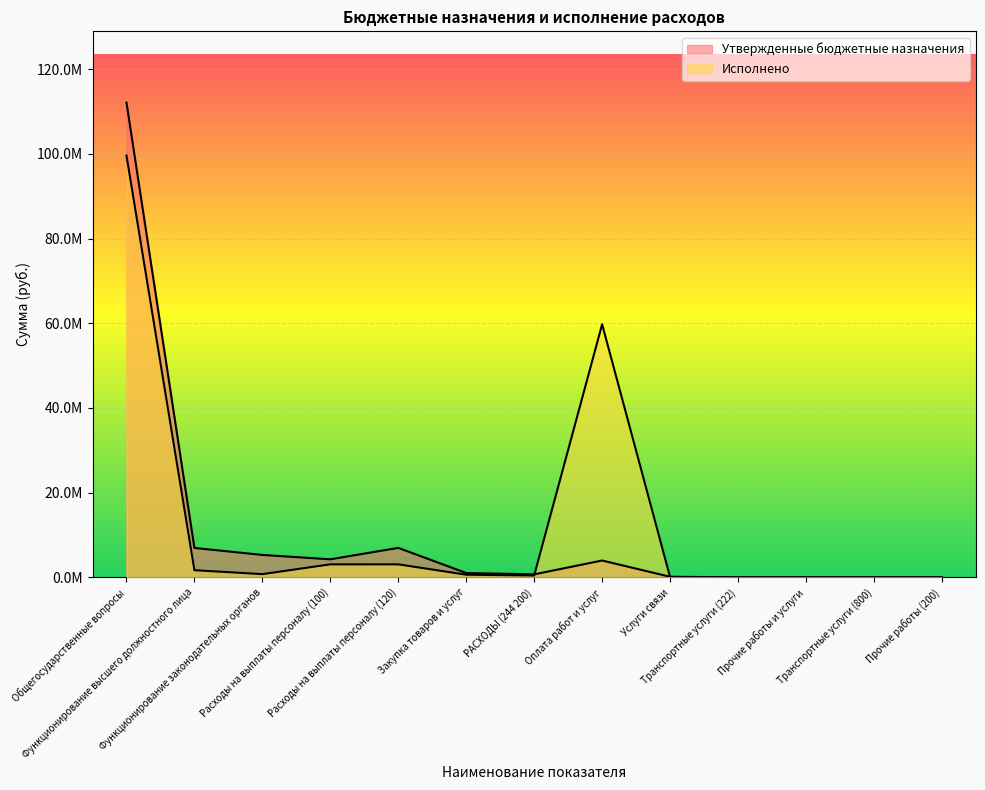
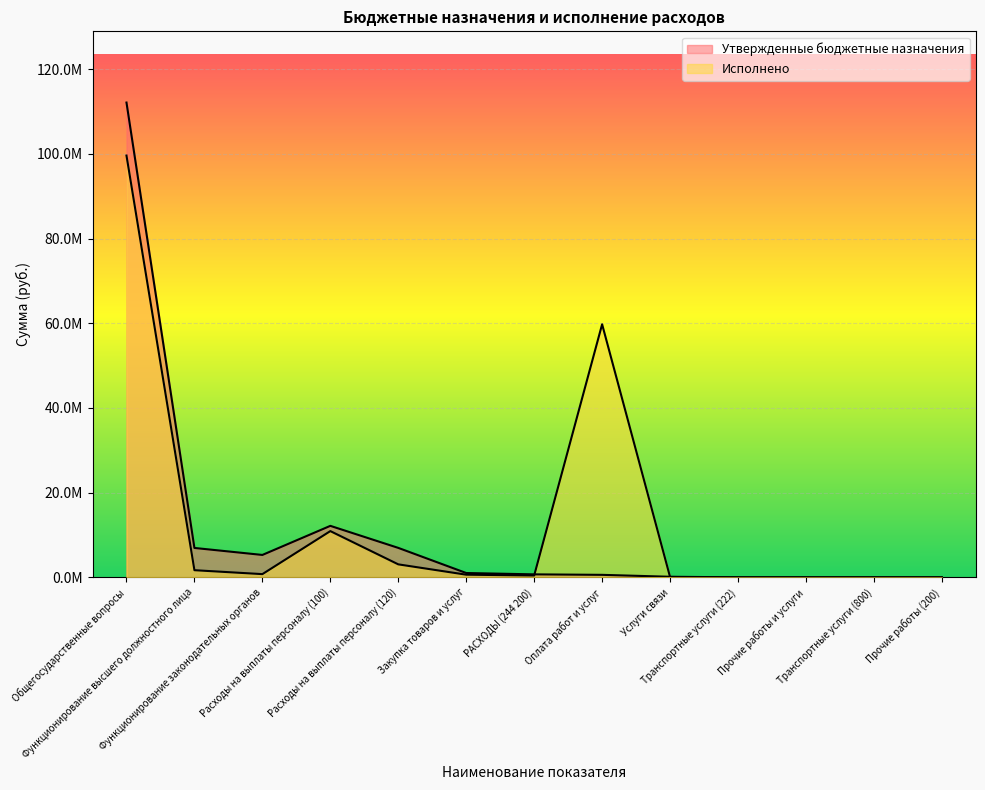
Утвержденные бюджетные назначения, Расходы на выплаты персоналу (100): 4000000 -> 12000000
Исполнено, Расходы на выплаты персоналу (100): 3000000 -> 11000000
Утвержденные бюджетные назначения, Оплата работ и услуг: 4000000 -> 1000000
